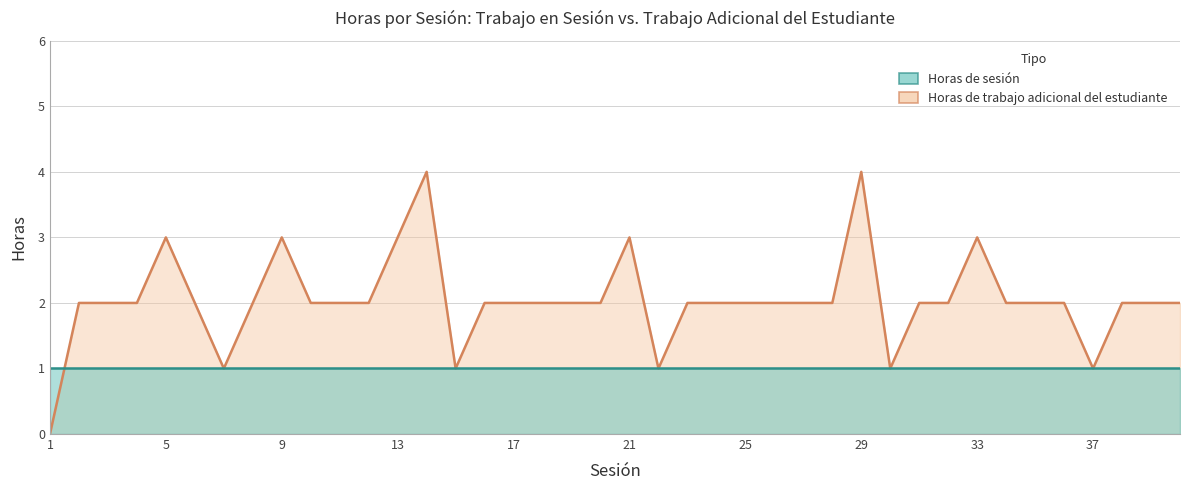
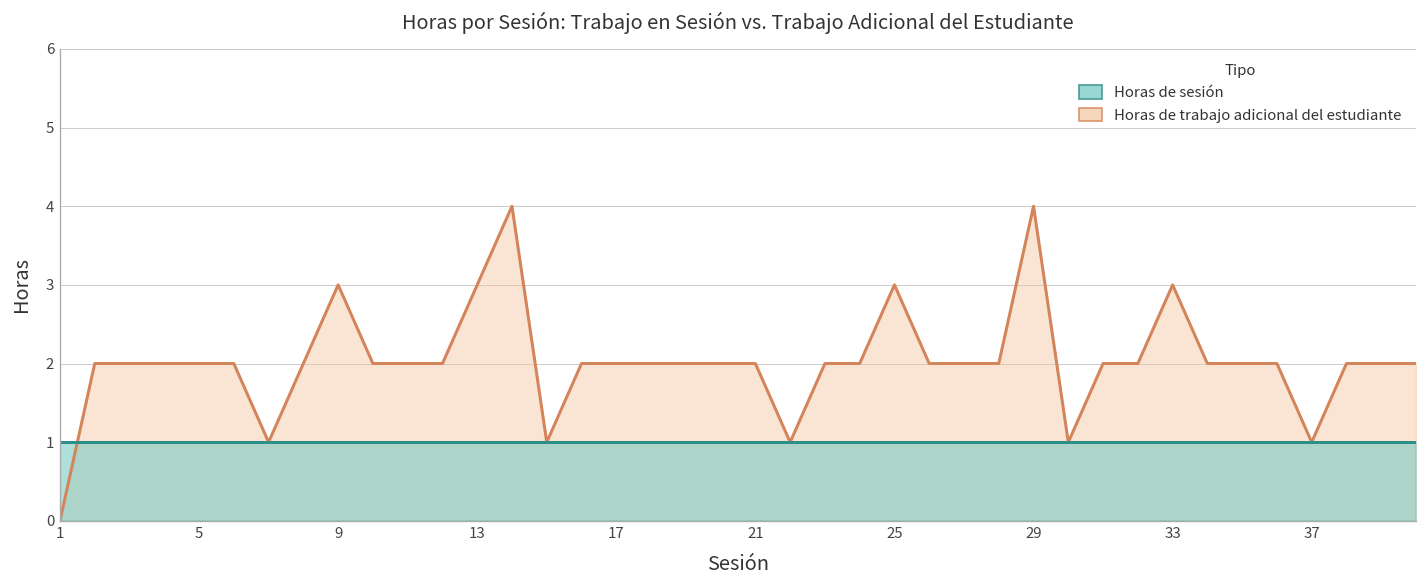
Horas de trabajo adicional del estudiante, 5: 3 -> 2
Horas de trabajo adicional del estudiante, 21: 3 -> 2
Horas de trabajo adicional del estudiante, 25: 2 -> 3
